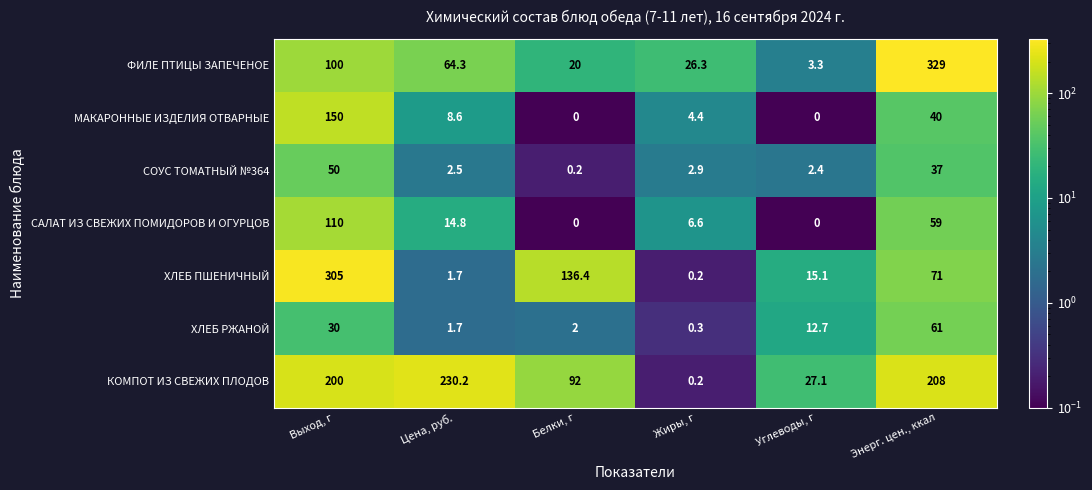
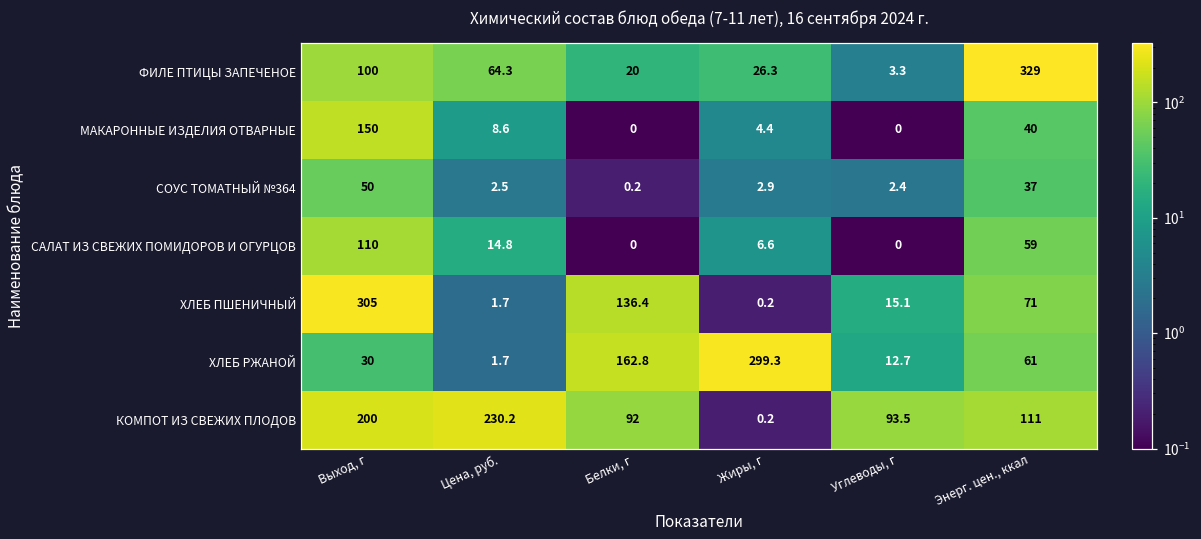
ХЛЕБ РЖАНОЙ, Белки, г: 2 -> 162.8
ХЛЕБ РЖАНОЙ, Жиры, г: 0.3 -> 299.3
КОМПОТ ИЗ СВЕЖИХ ПЛОДОВ, Углеводы, г: 27.1 -> 93.5
КОМПОТ ИЗ СВЕЖИХ ПЛОДОВ, Энерг. цен., ккал: 208 -> 111
